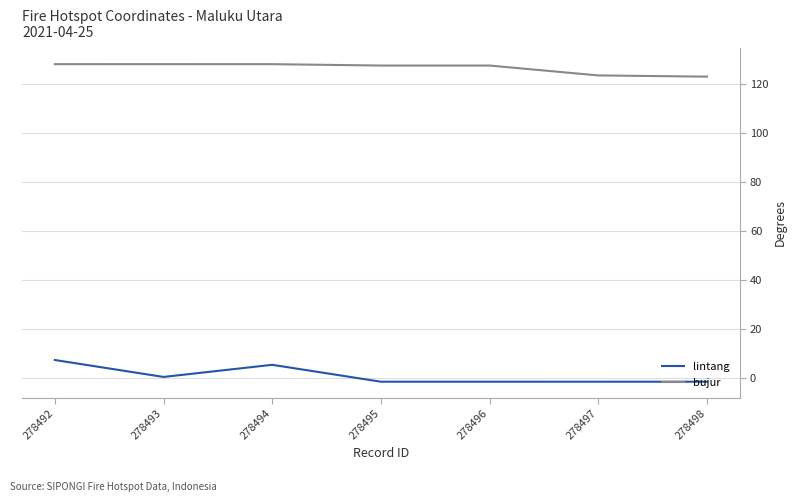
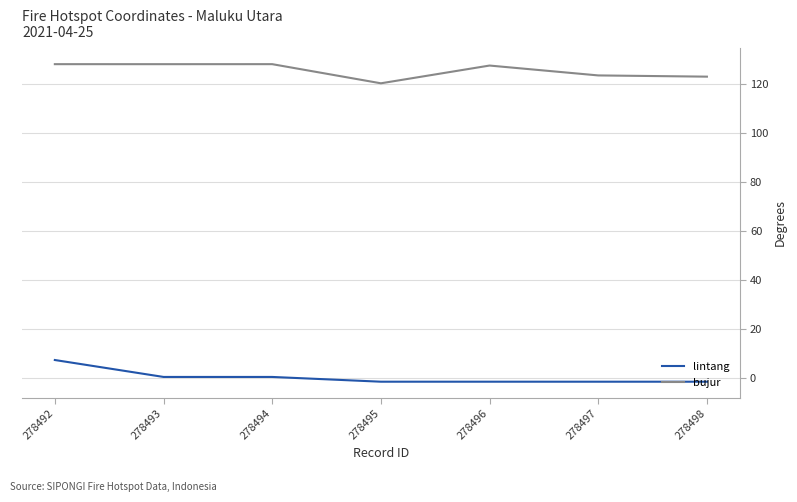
lintang, 278494: 5 -> 0
bujur, 278495: 127 -> 120
